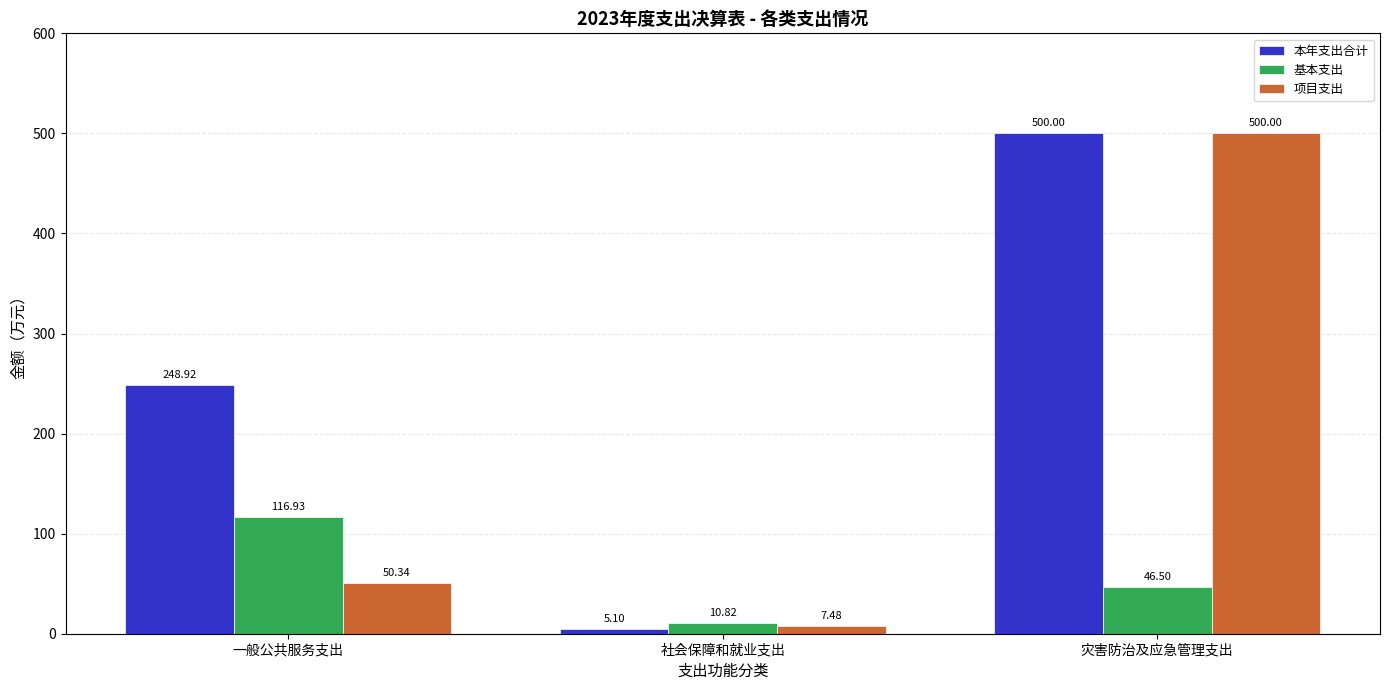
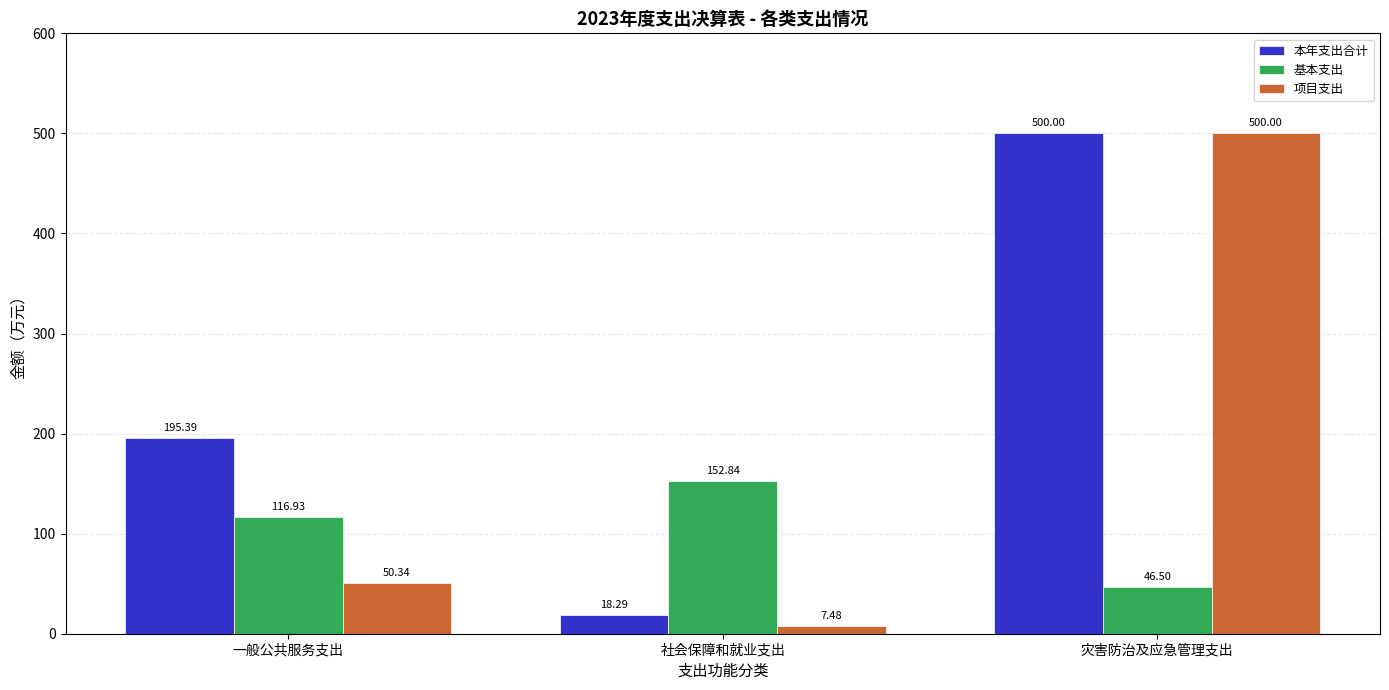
本年支出合计, 一般公共服务支出: 248.92 -> 195.39
本年支出合计, 社会保障和就业支出: 5.10 -> 18.29
基本支出, 社会保障和就业支出: 10.82 -> 152.84
